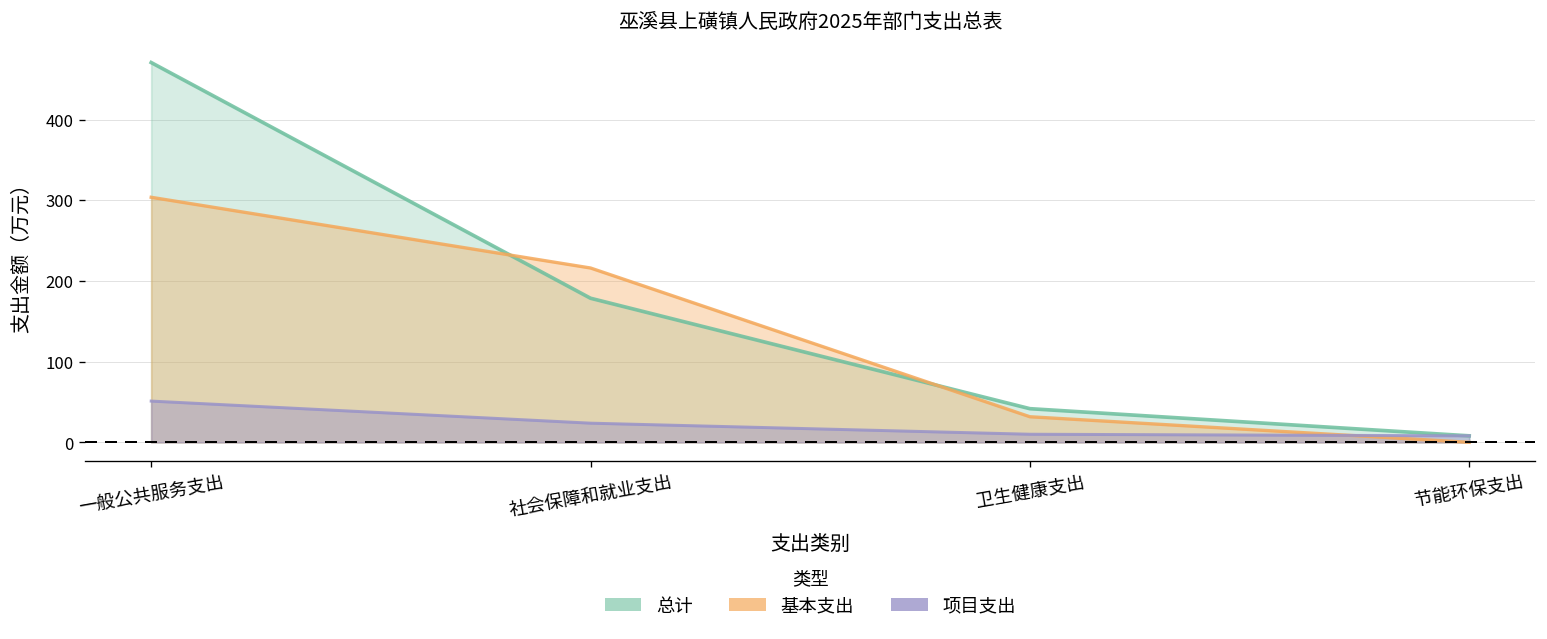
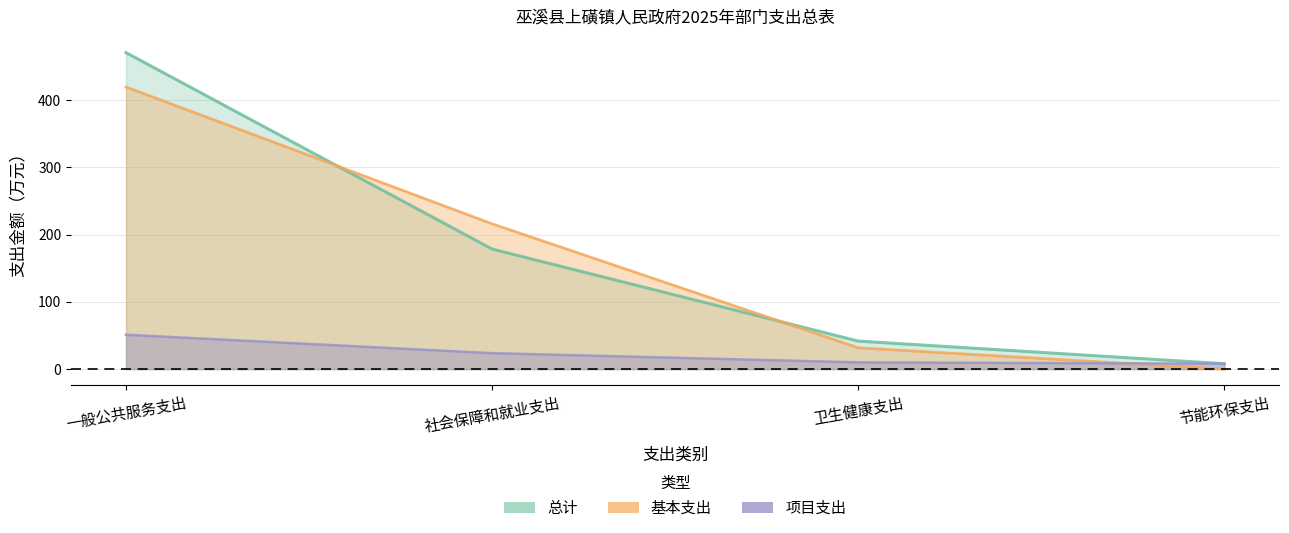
基本支出, 一般公共服务支出: 300 -> 420
